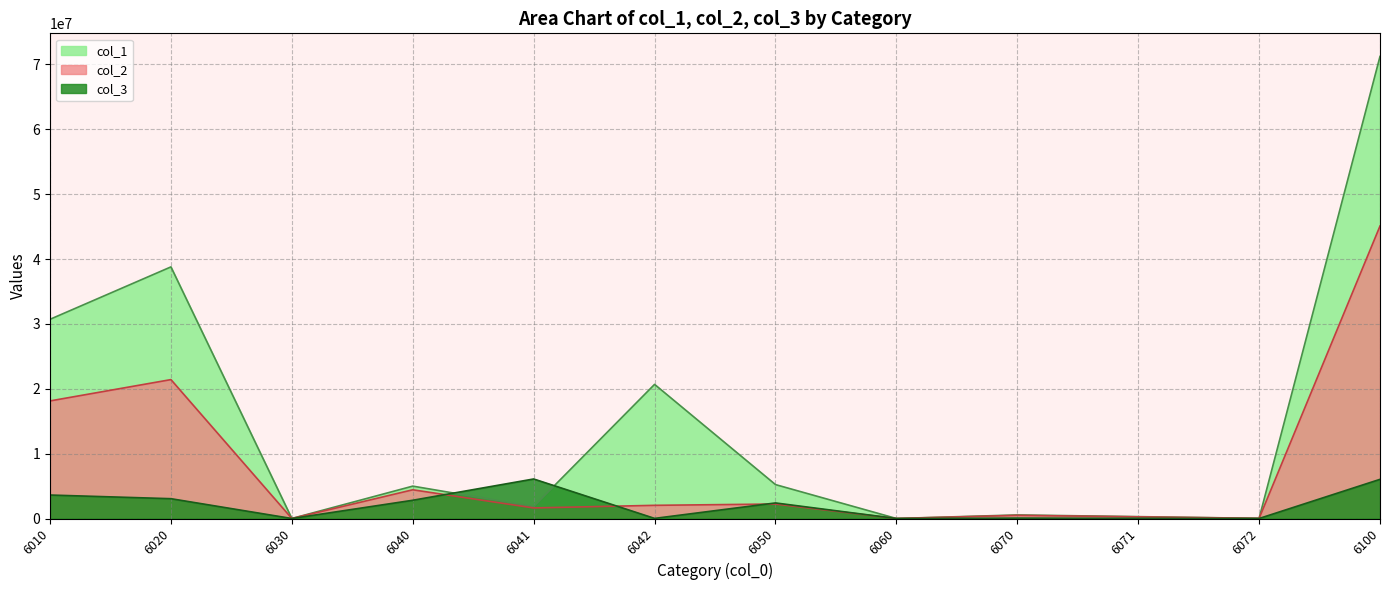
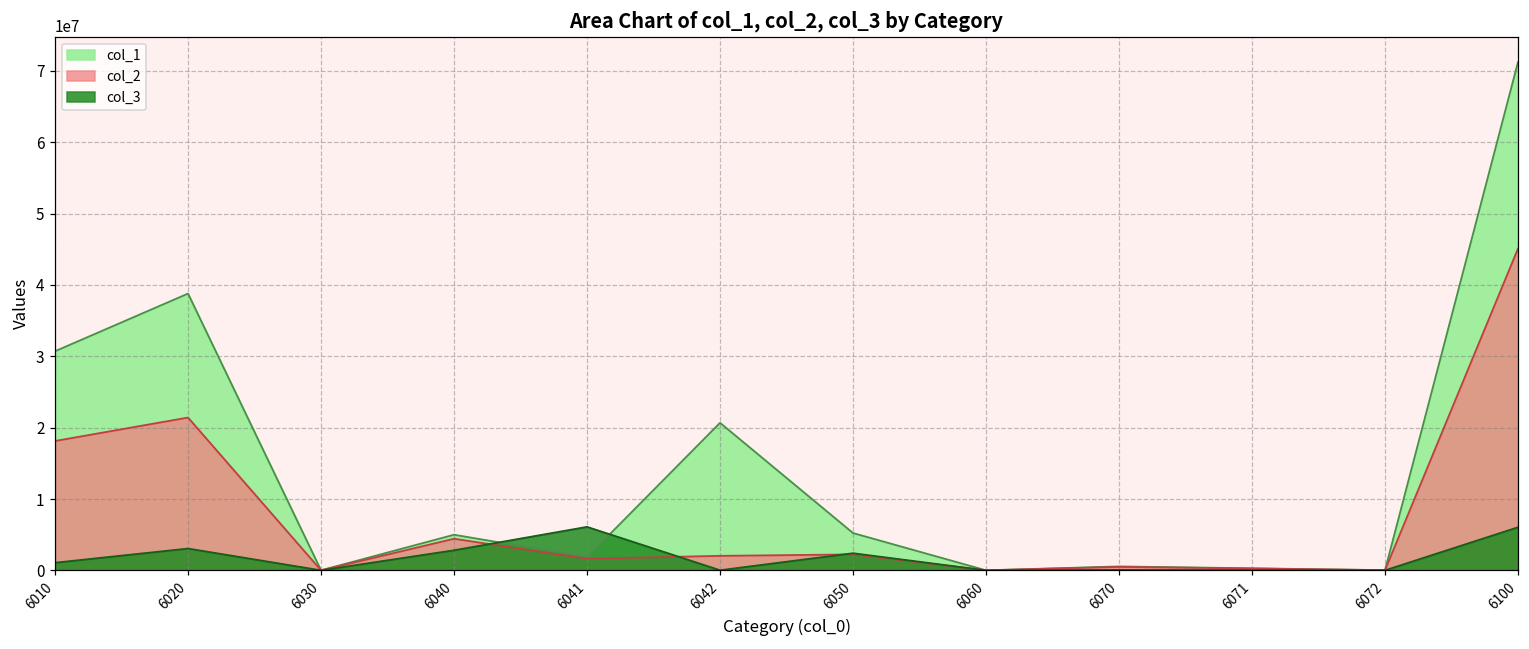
col_3, 6010: 4000000 -> 1000000
